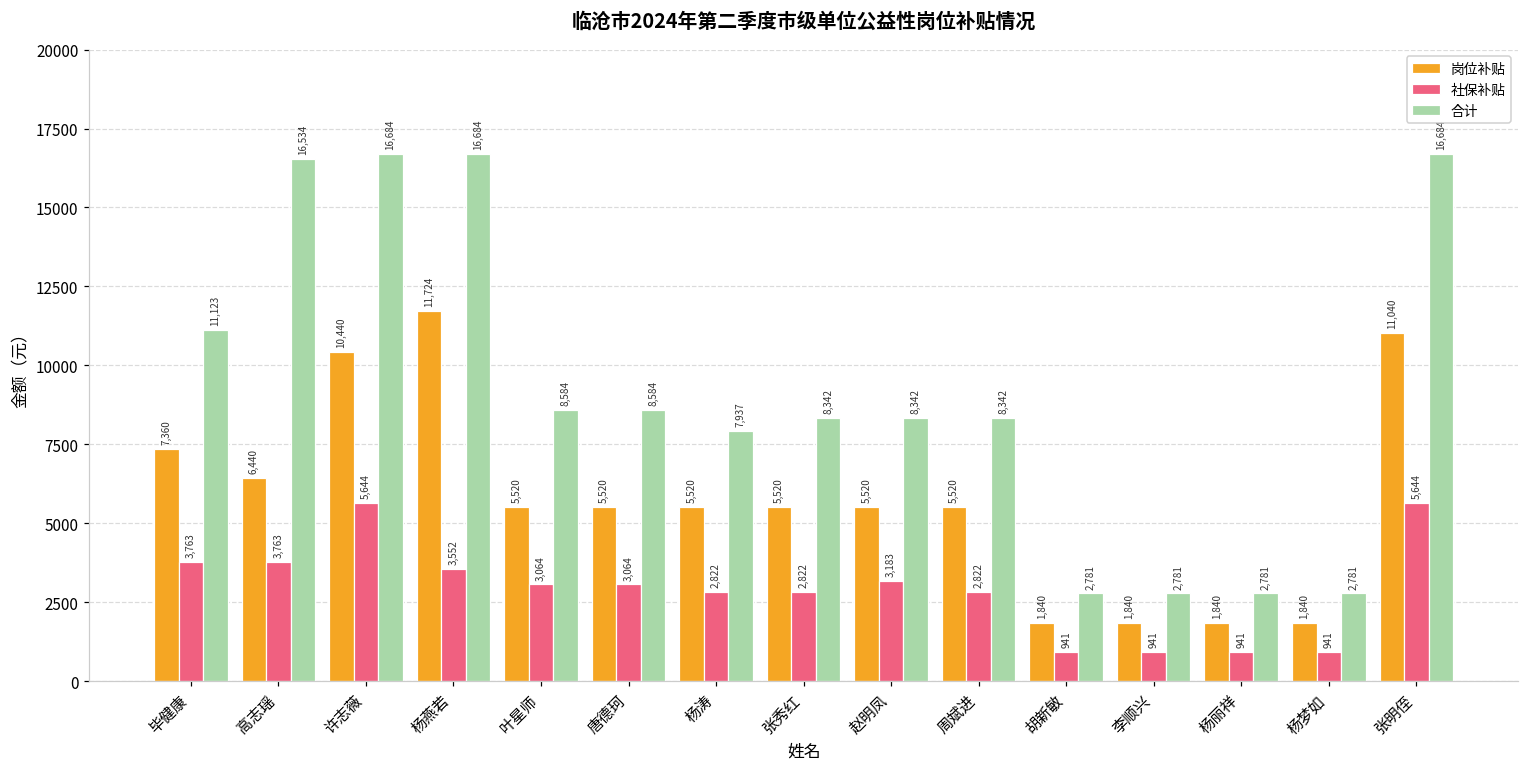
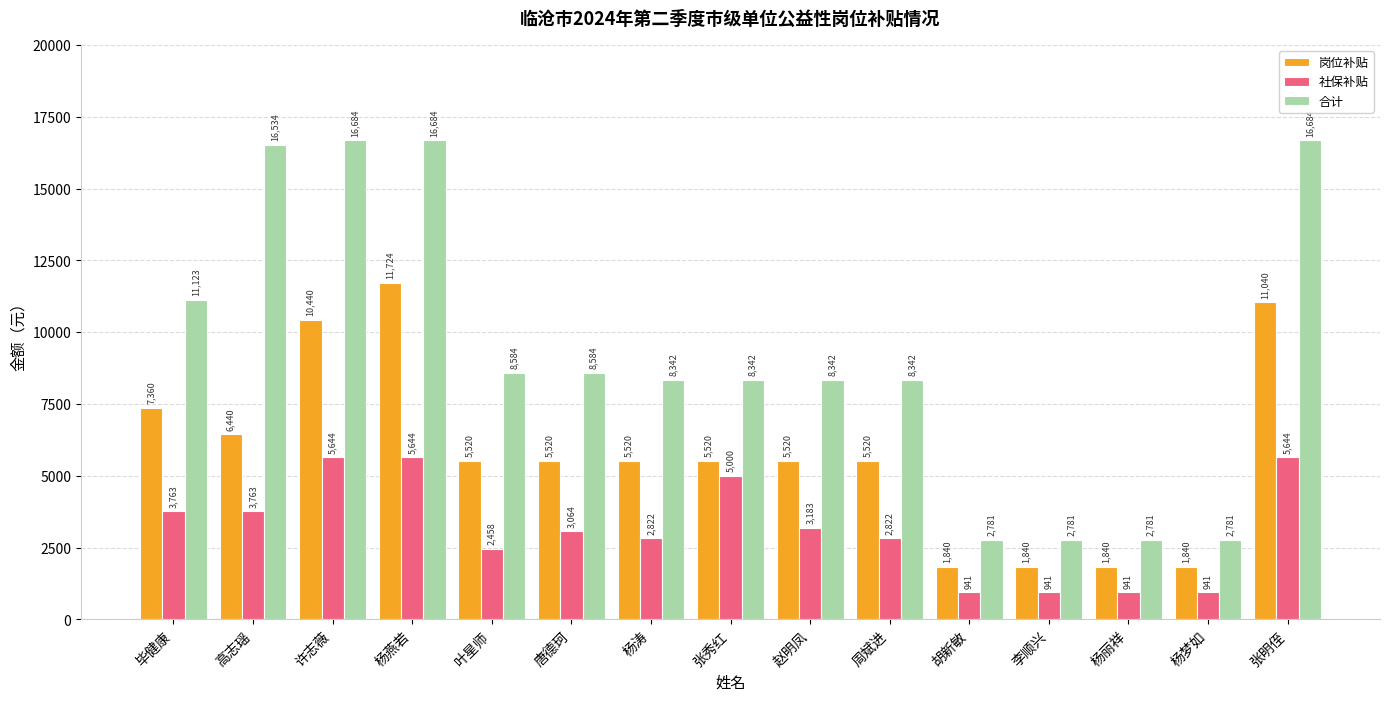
社保补贴, 杨燕若: 3,552 -> 5,644
社保补贴, 叶星师: 3,064 -> 2,458
合计, 杨涛: 7,937 -> 8,342
社保补贴, 张秀红: 2,822 -> 5,000
